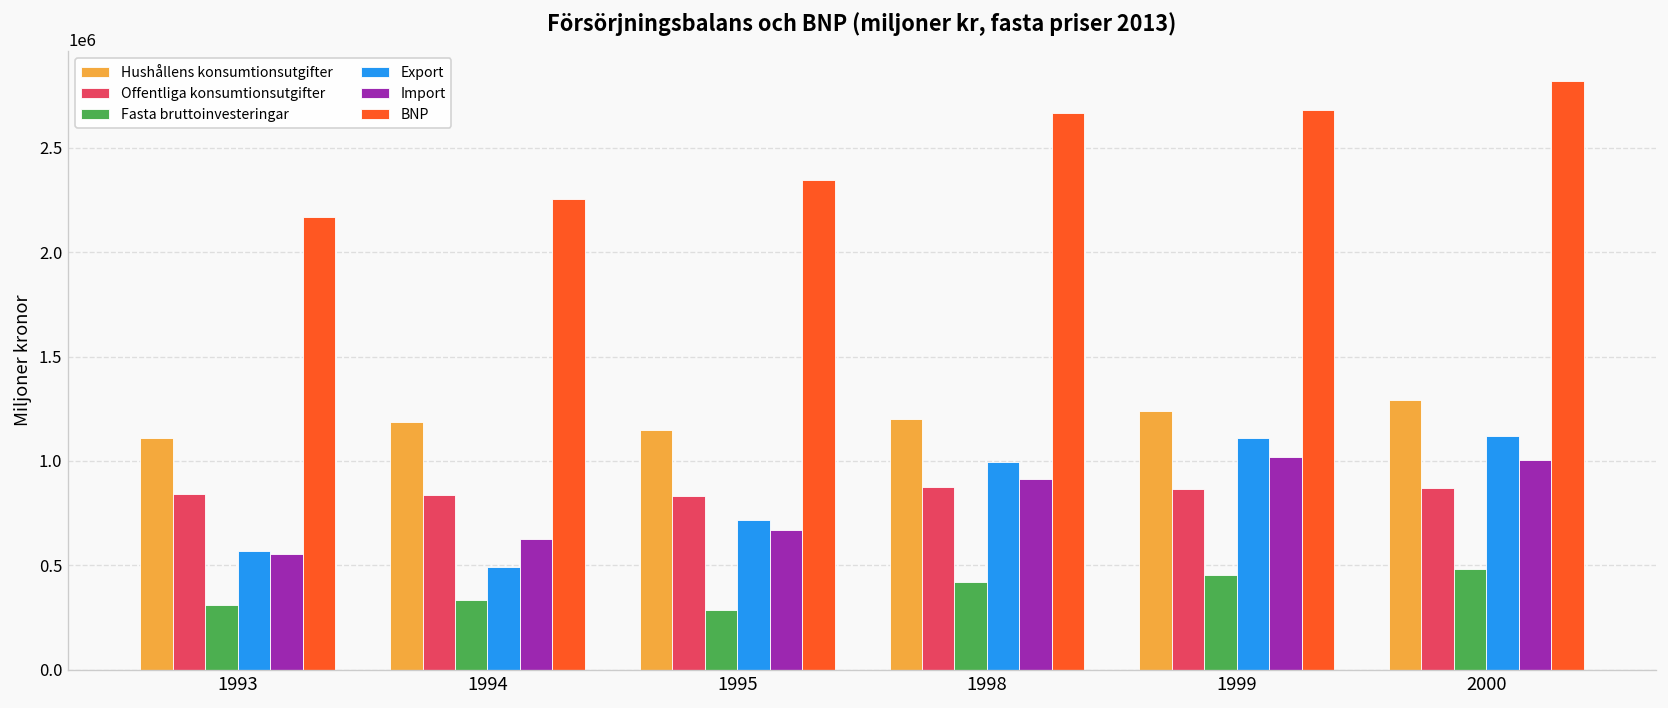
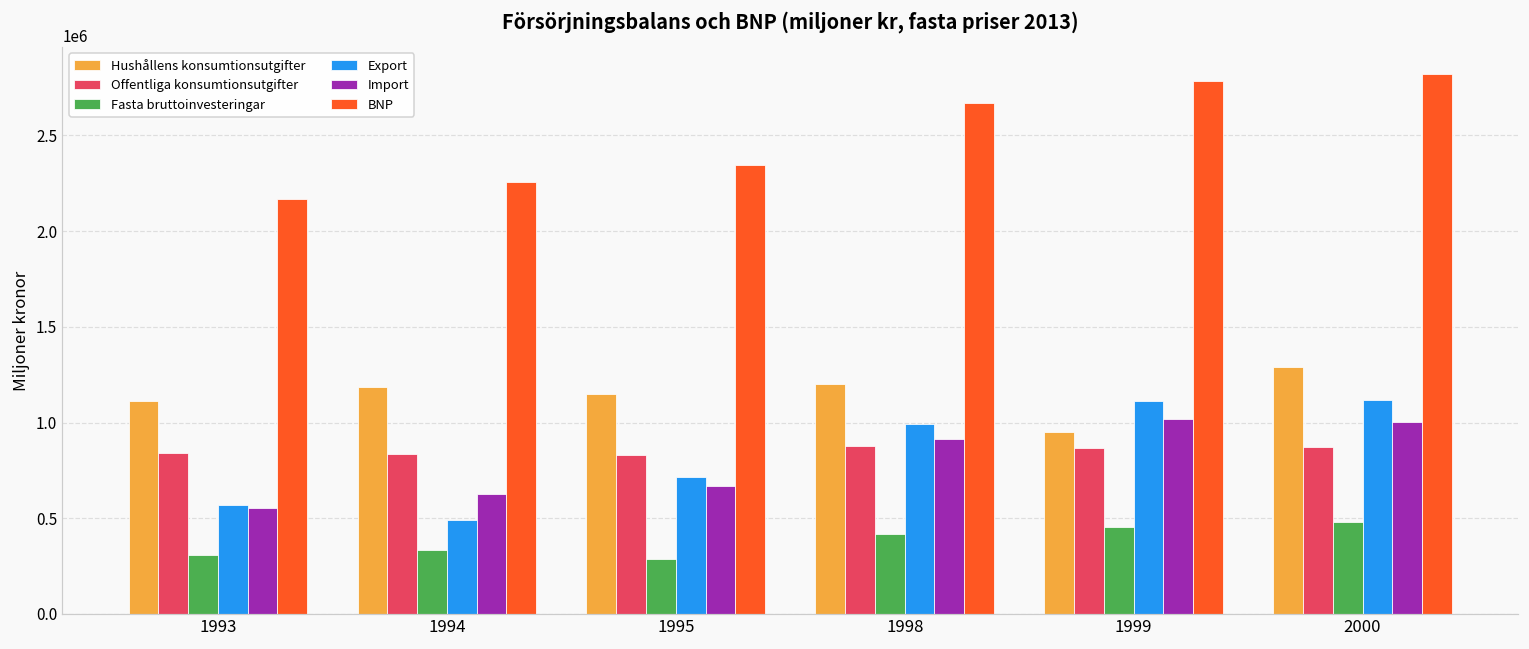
Hushållens konsumtionsutgifter, 1999: 1240000 -> 950000
BNP, 1999: 2680000 -> 2790000
